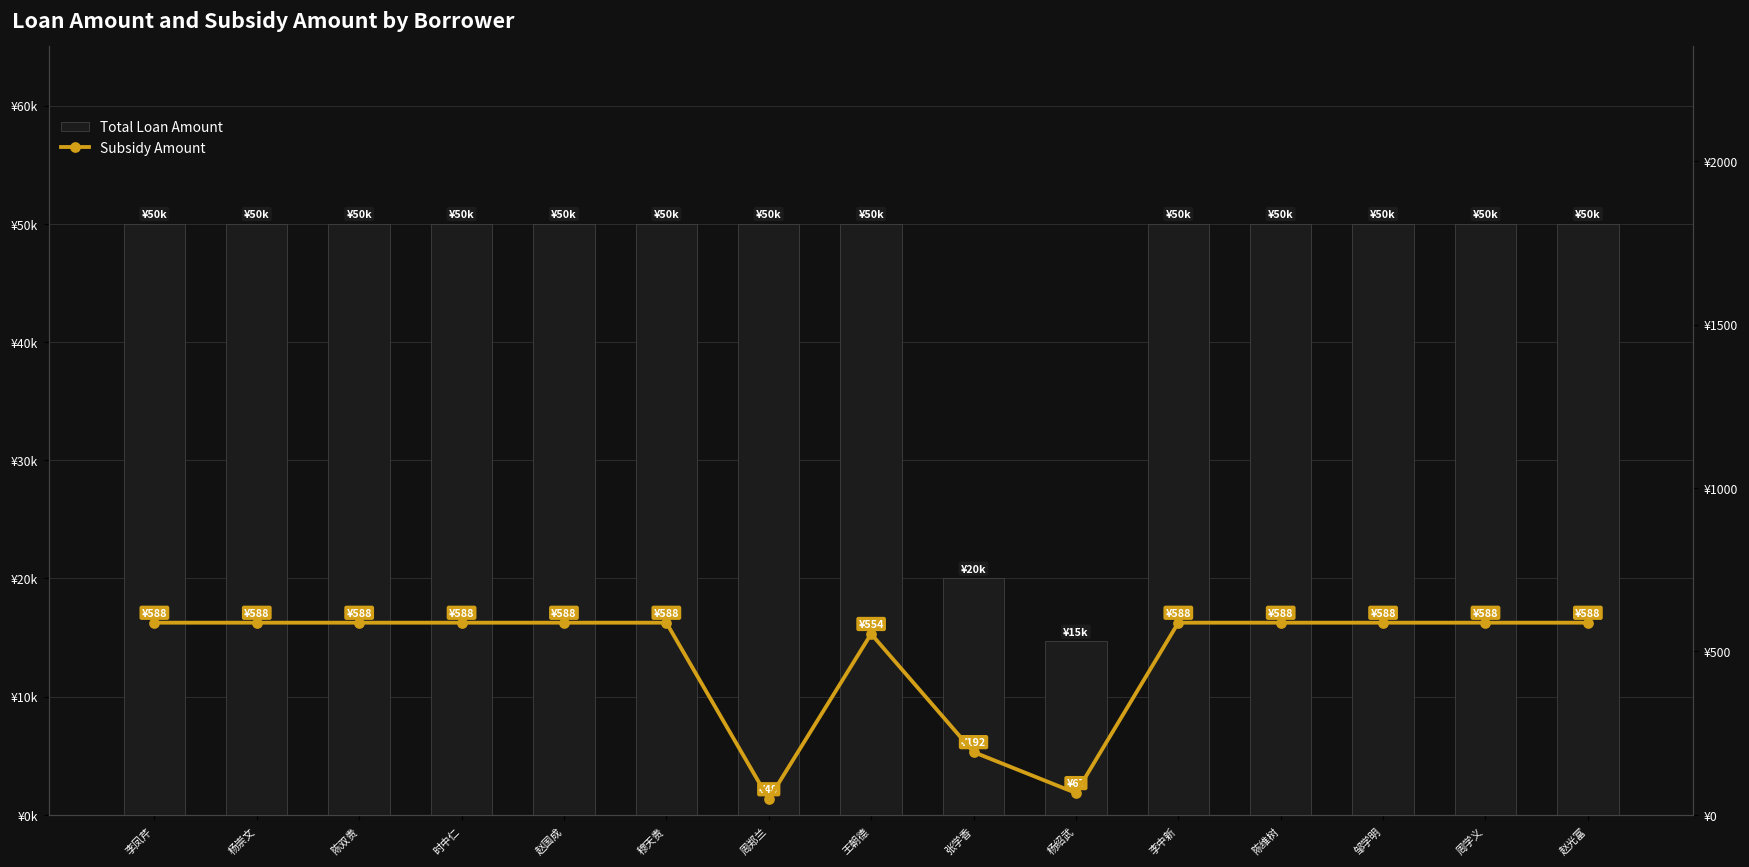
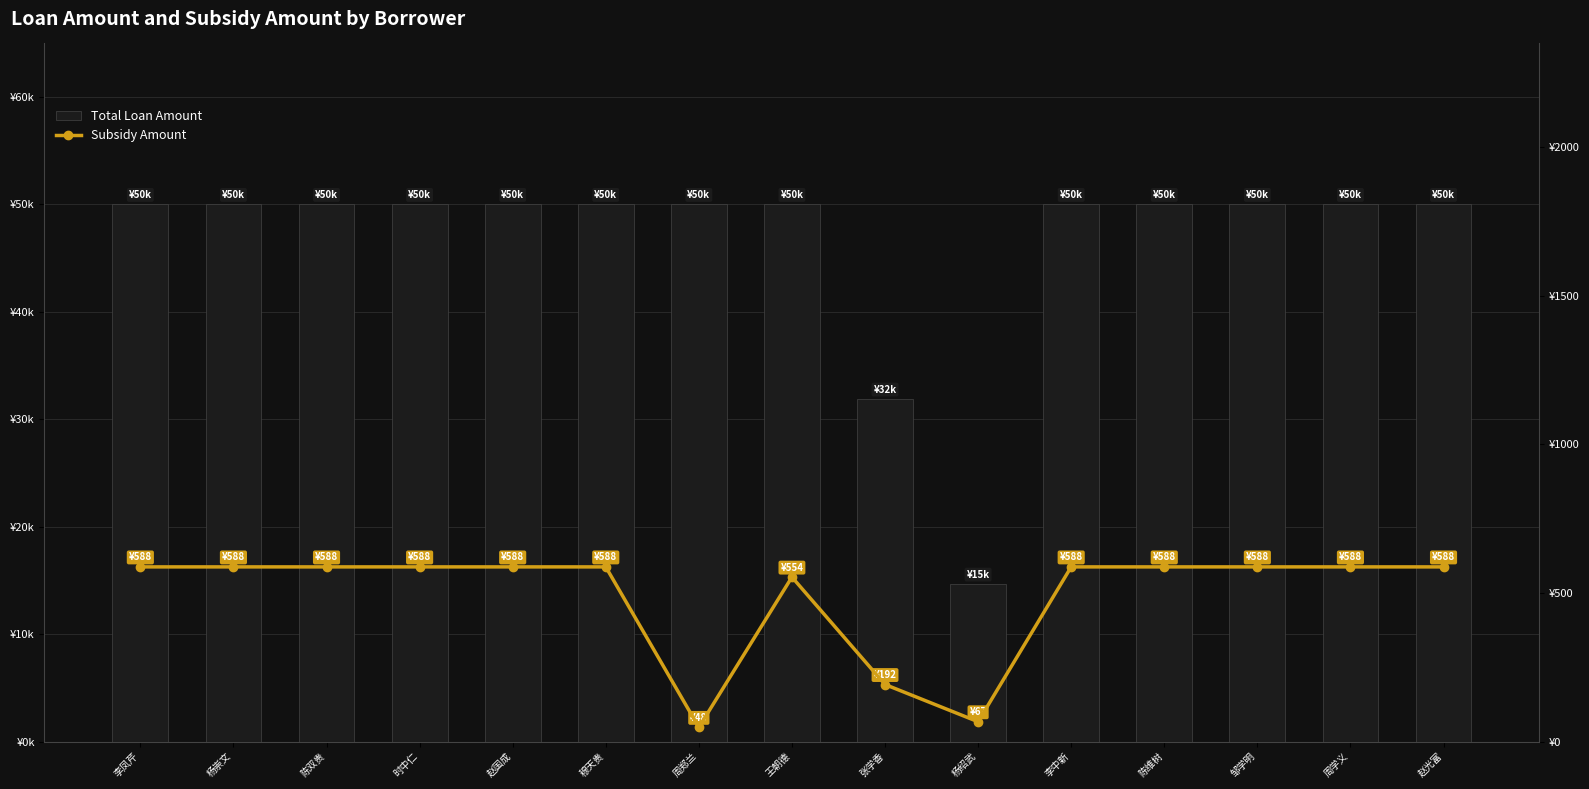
Total Loan Amount, 张学香: ¥20k -> ¥32k
